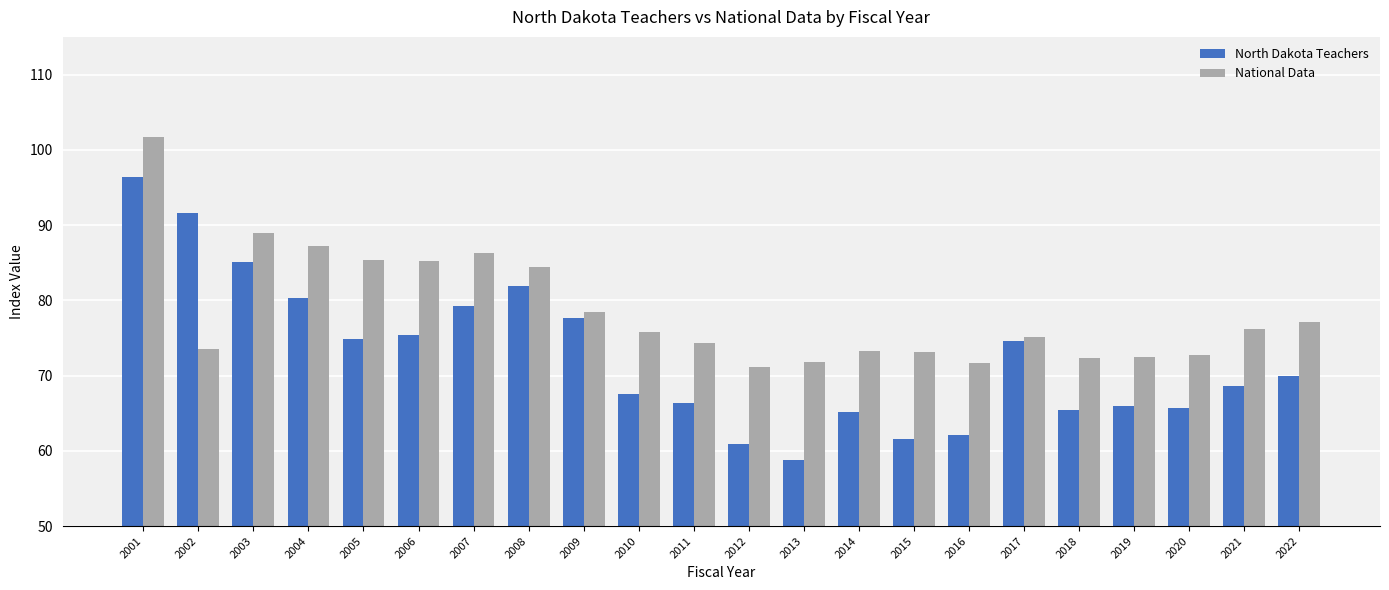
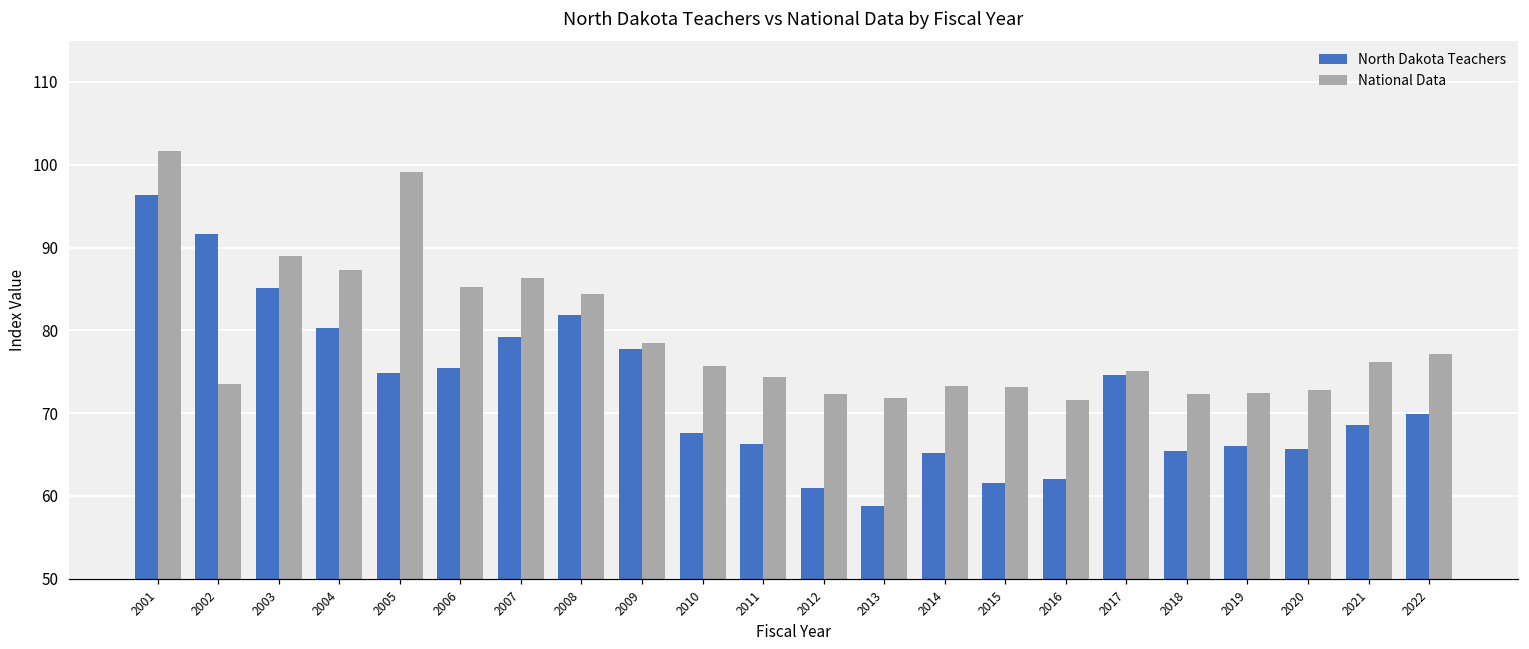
National Data, 2005: 85 -> 99
National Data, 2012: 71 -> 72
